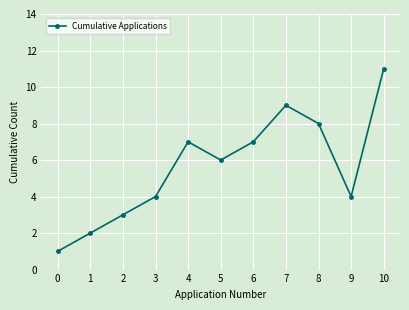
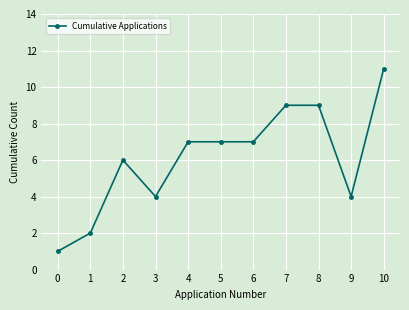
2: 3 -> 6
5: 6 -> 7
8: 8 -> 9
